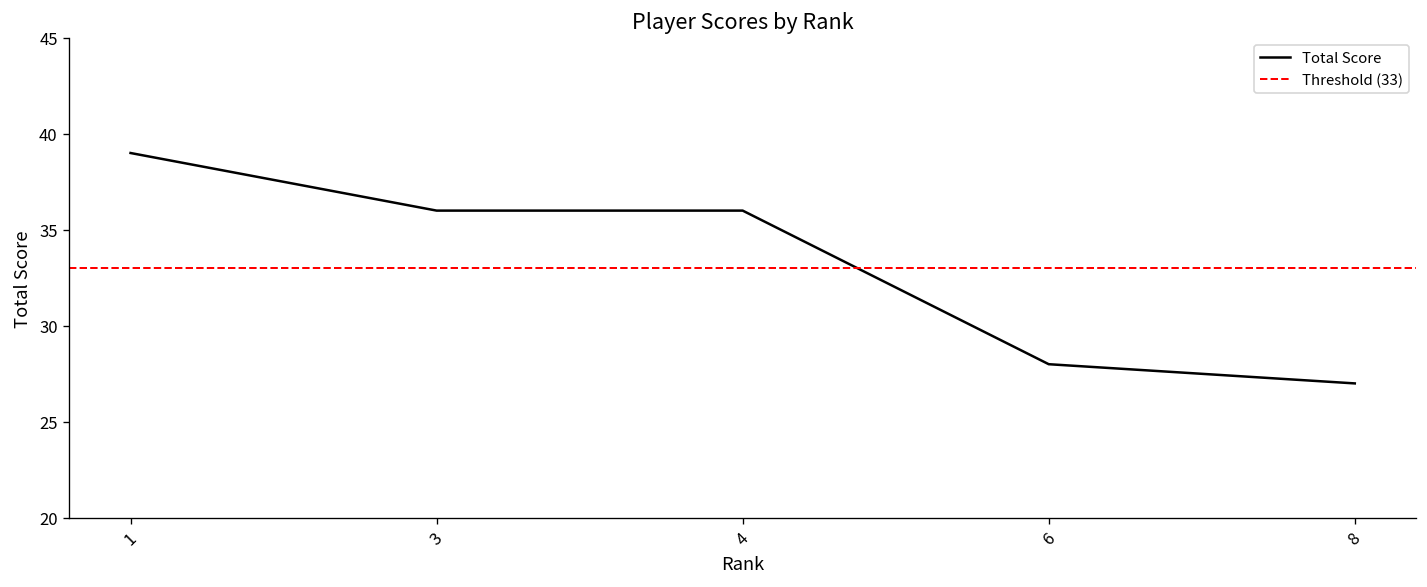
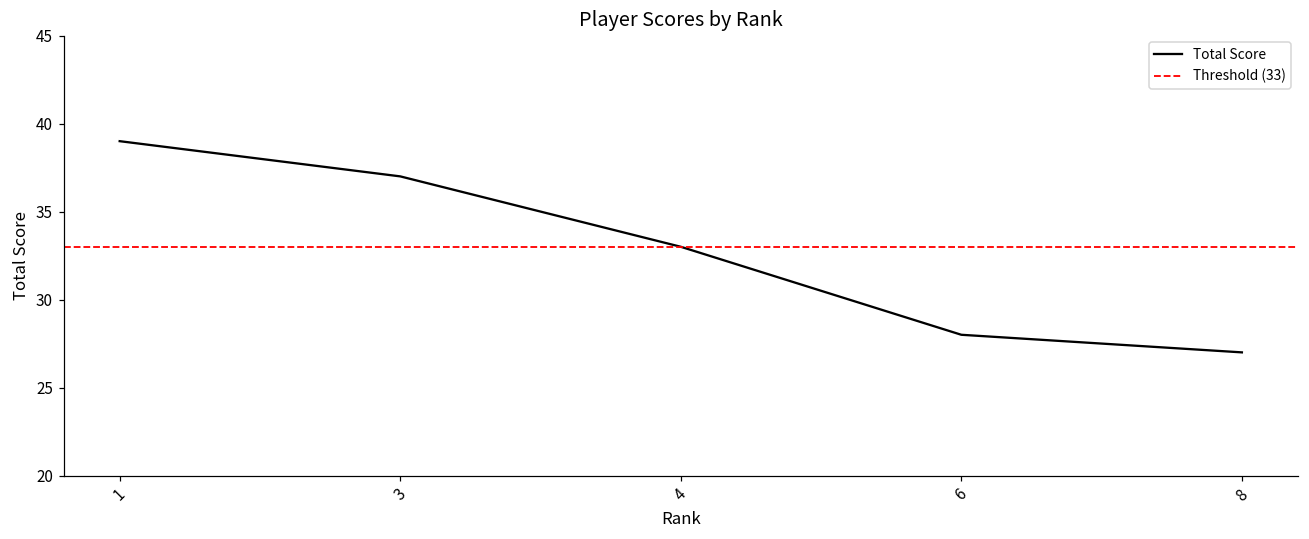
3: 36 -> 37
4: 36 -> 33
